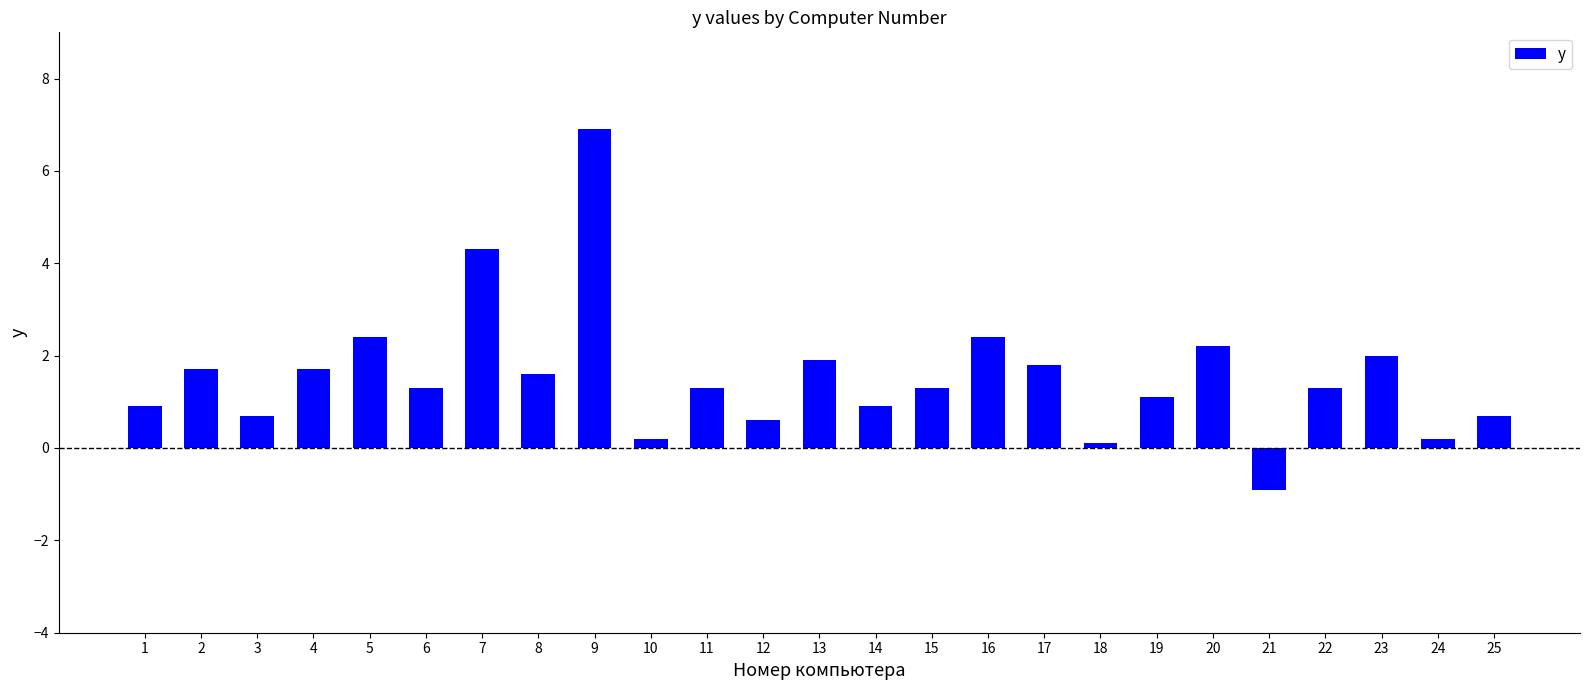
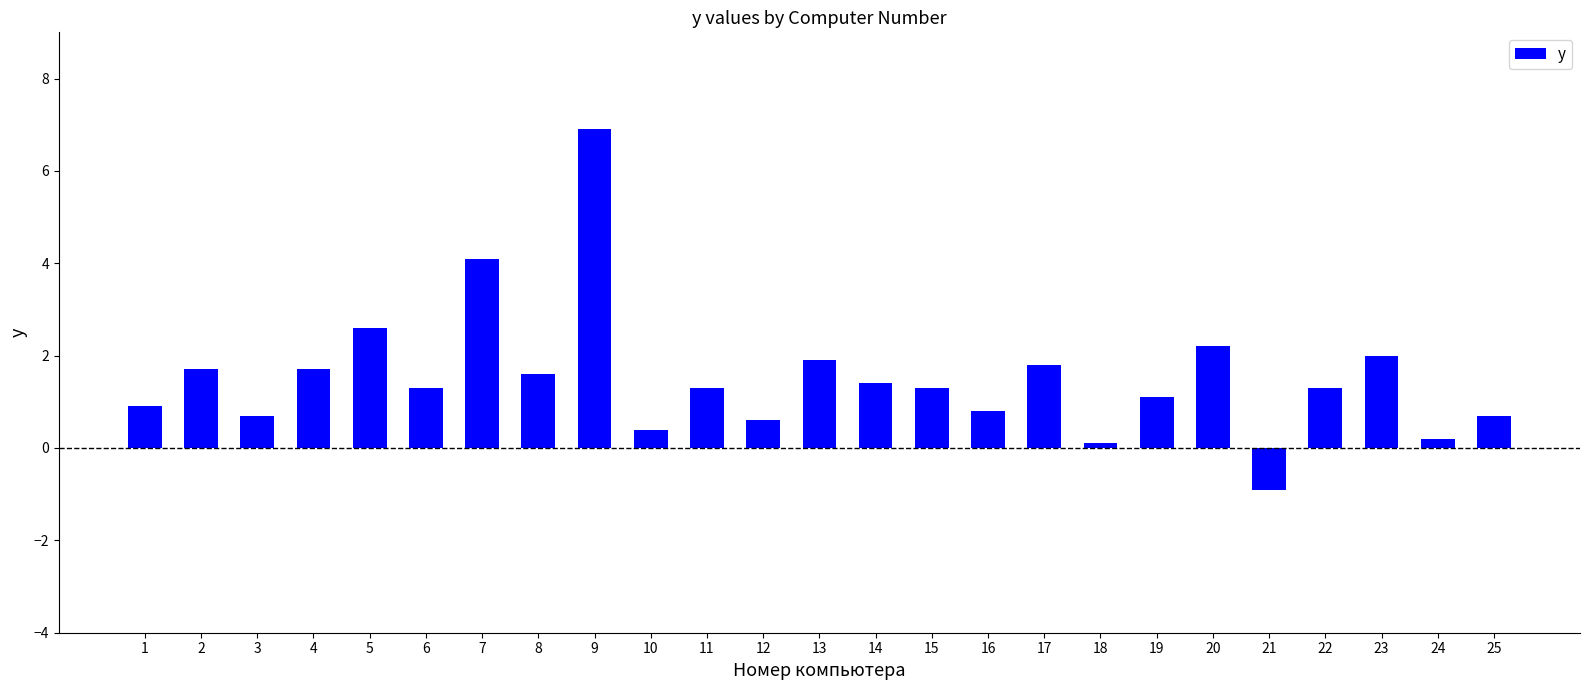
5: 2.4 -> 2.6
7: 4.3 -> 4.1
10: 0.2 -> 0.4
14: 0.9 -> 1.4
16: 2.4 -> 0.8
